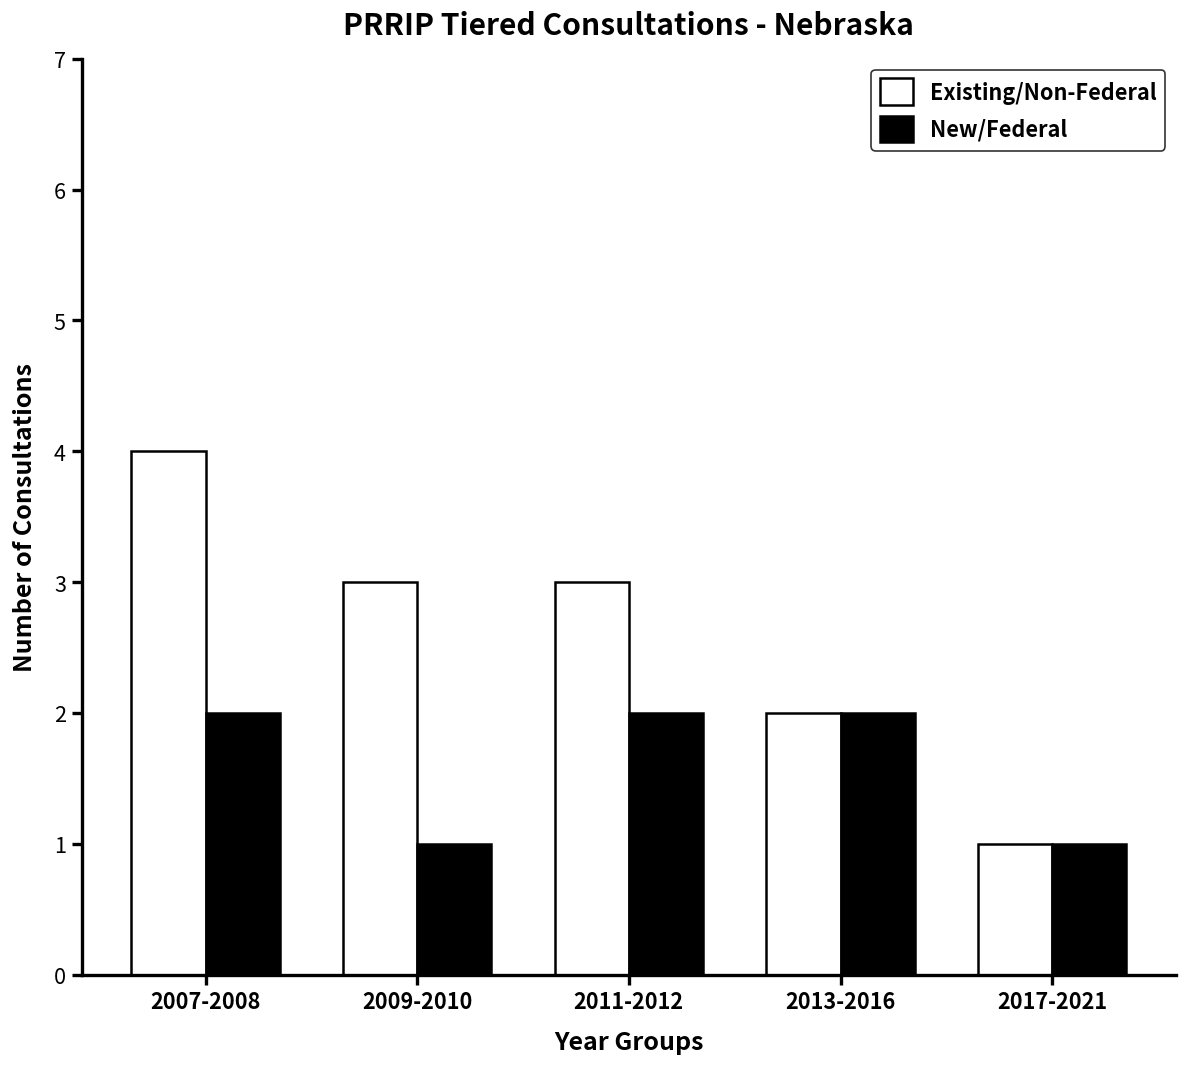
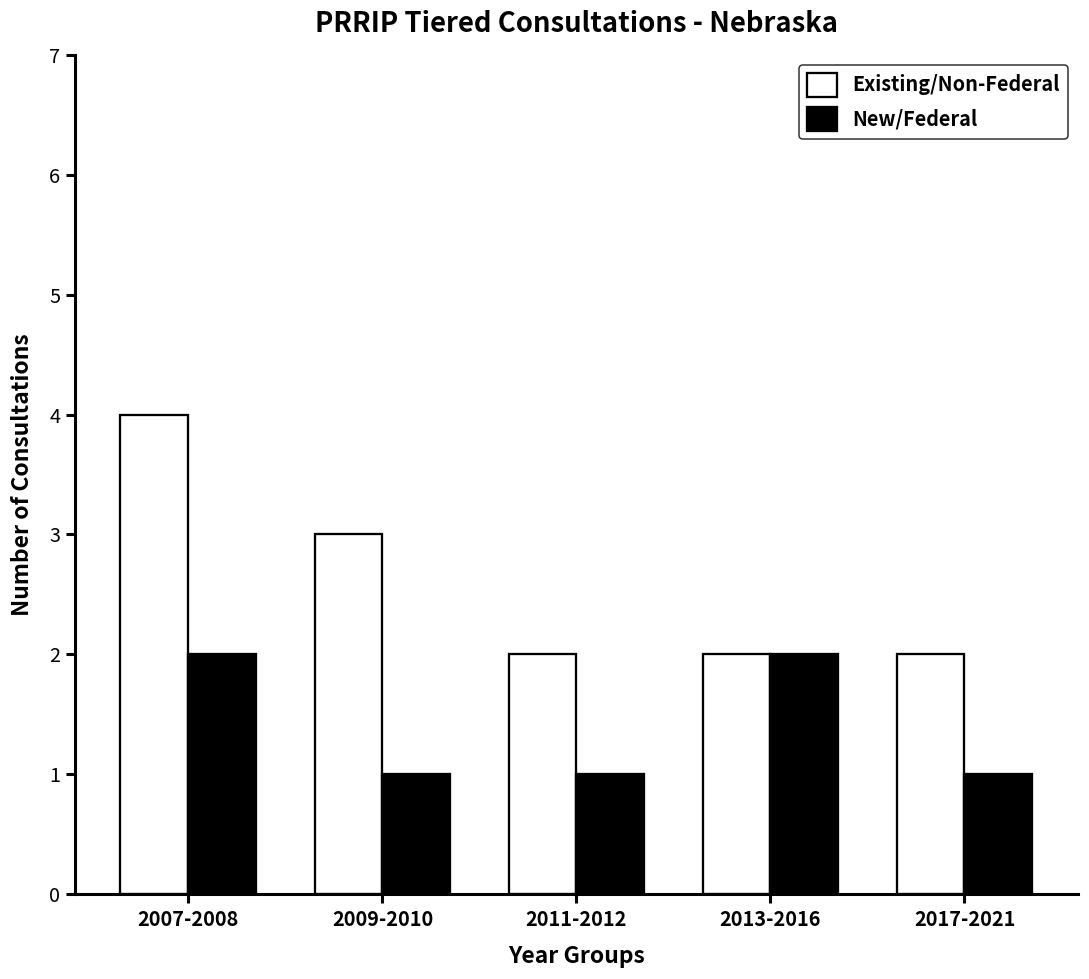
Existing/Non-Federal, 2011-2012: 3 -> 2
New/Federal, 2011-2012: 2 -> 1
Existing/Non-Federal, 2017-2021: 1 -> 2
